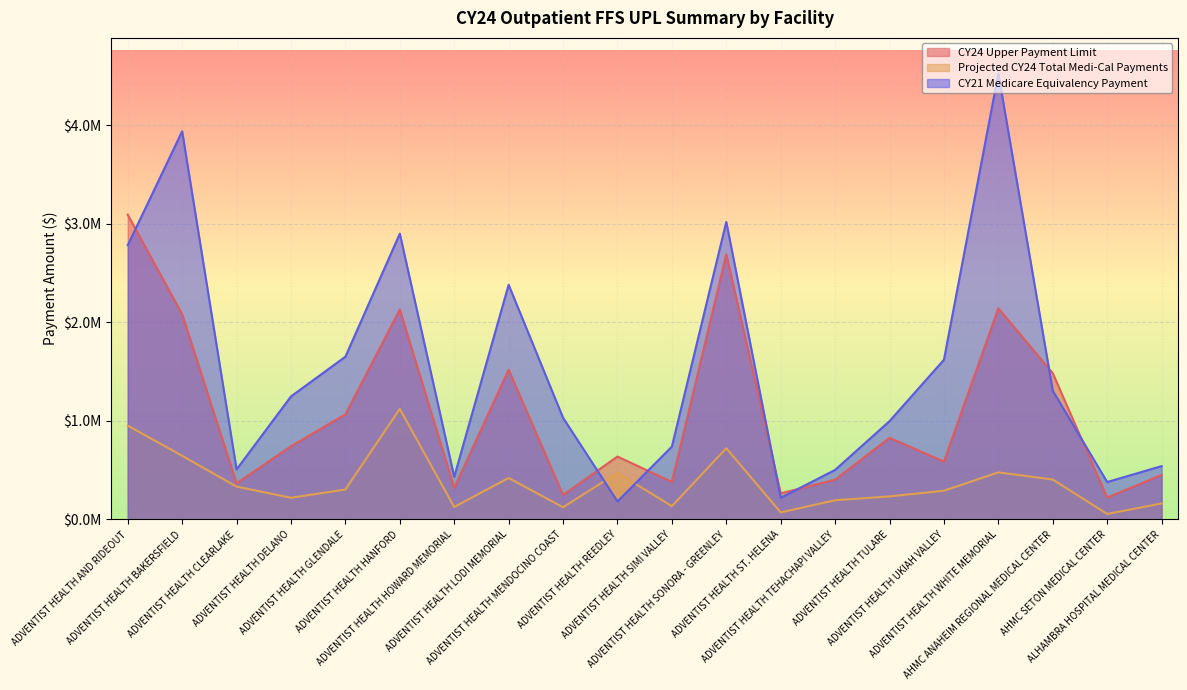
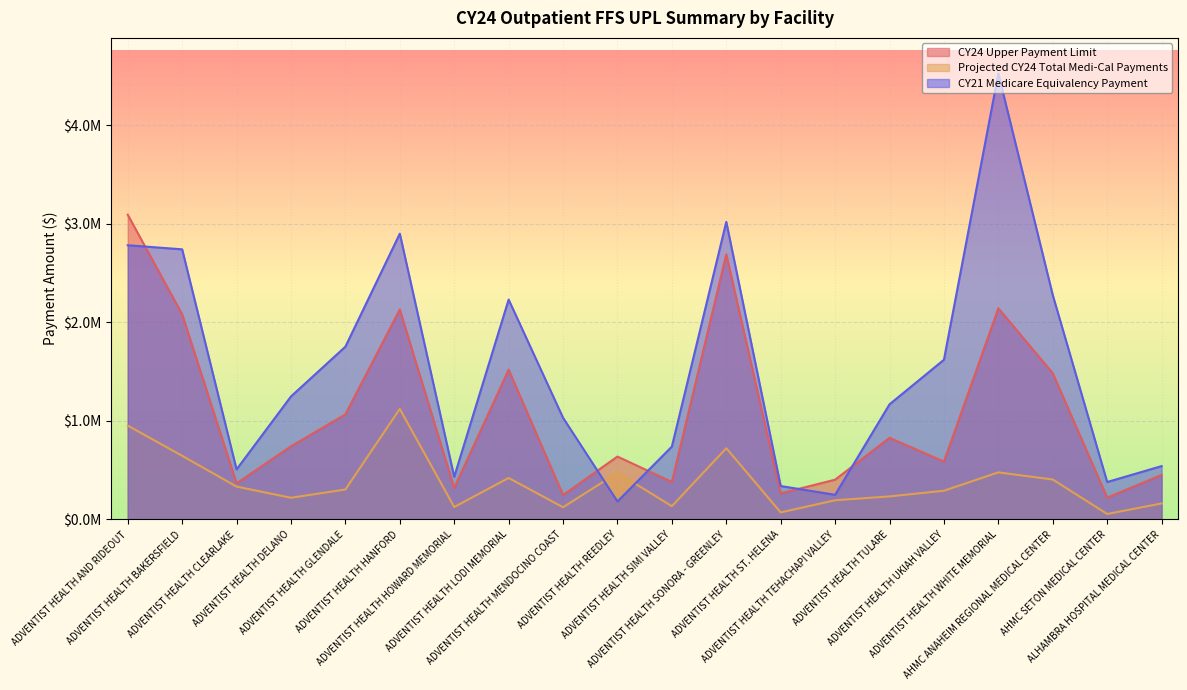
CY21 Medicare Equivalency Payment, ADVENTIST HEALTH BAKERSFIELD: $3900000 -> $2700000
CY21 Medicare Equivalency Payment, ADVENTIST HEALTH GLENDALE: $1700000 -> $1800000
CY21 Medicare Equivalency Payment, ADVENTIST HEALTH LODI MEMORIAL: $2400000 -> $2200000
CY21 Medicare Equivalency Payment, ADVENTIST HEALTH ST. HELENA: $200000 -> $300000
CY21 Medicare Equivalency Payment, ADVENTIST HEALTH TEHACHAPI VALLEY: $500000 -> $300000
CY21 Medicare Equivalency Payment, ADVENTIST HEALTH TULARE: $1000000 -> $1200000
CY21 Medicare Equivalency Payment, AHMC ANAHEIM REGIONAL MEDICAL CENTER: $1300000 -> $2300000
